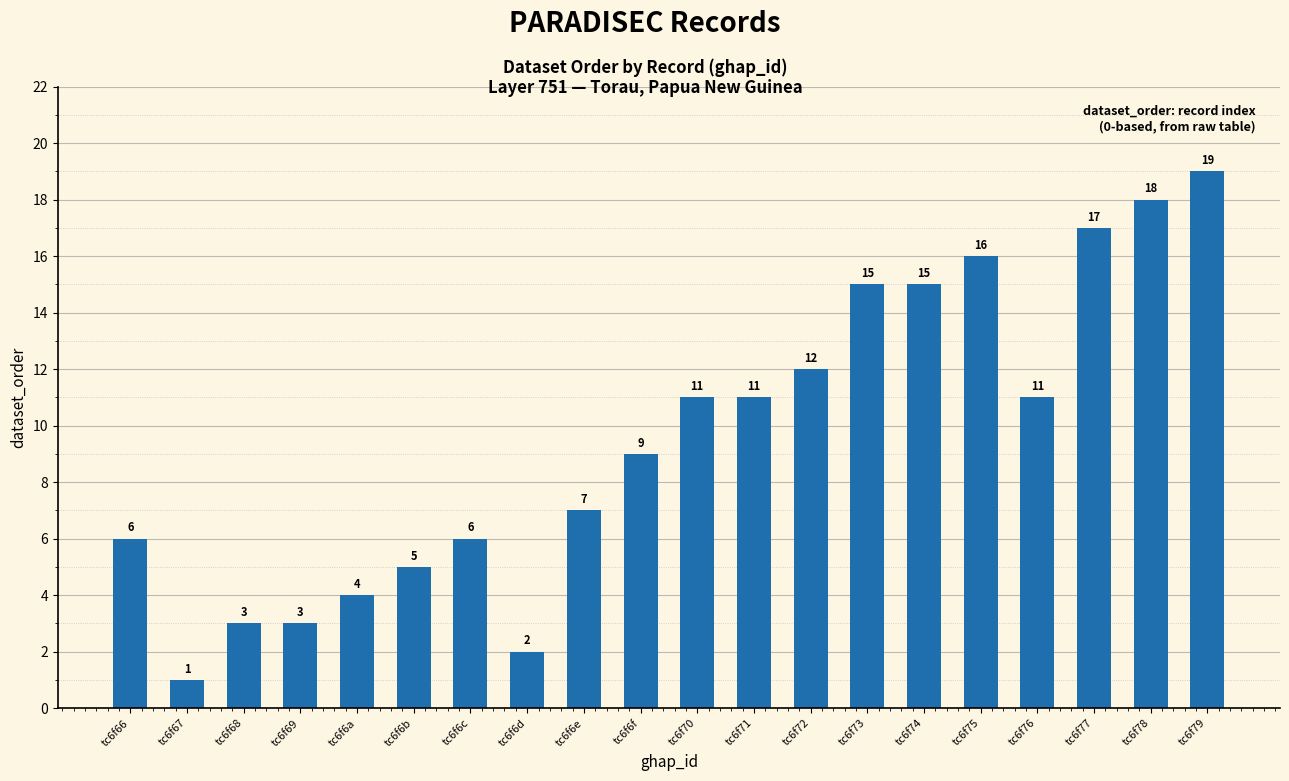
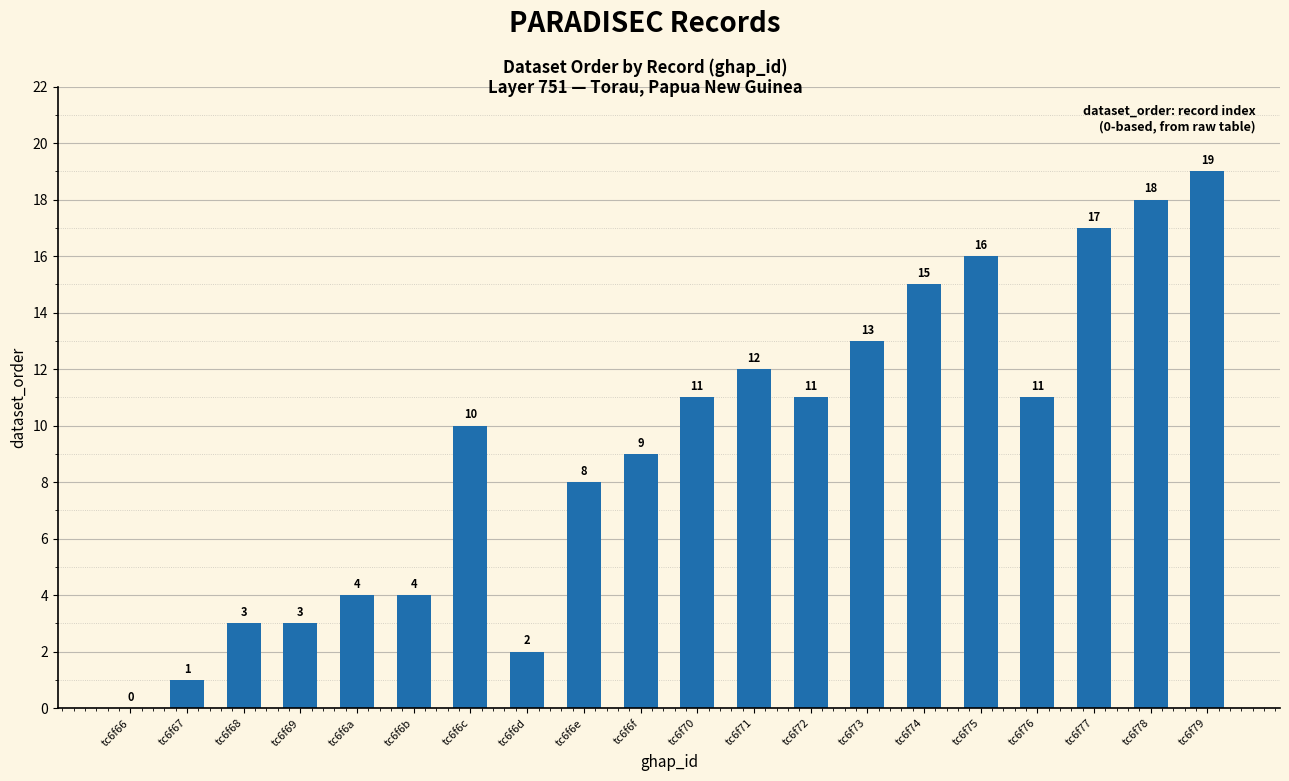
tc6f66: 6 -> 0
tc6f6b: 5 -> 4
tc6f6c: 6 -> 10
tc6f6e: 7 -> 8
tc6f71: 11 -> 12
tc6f72: 12 -> 11
tc6f73: 15 -> 13
